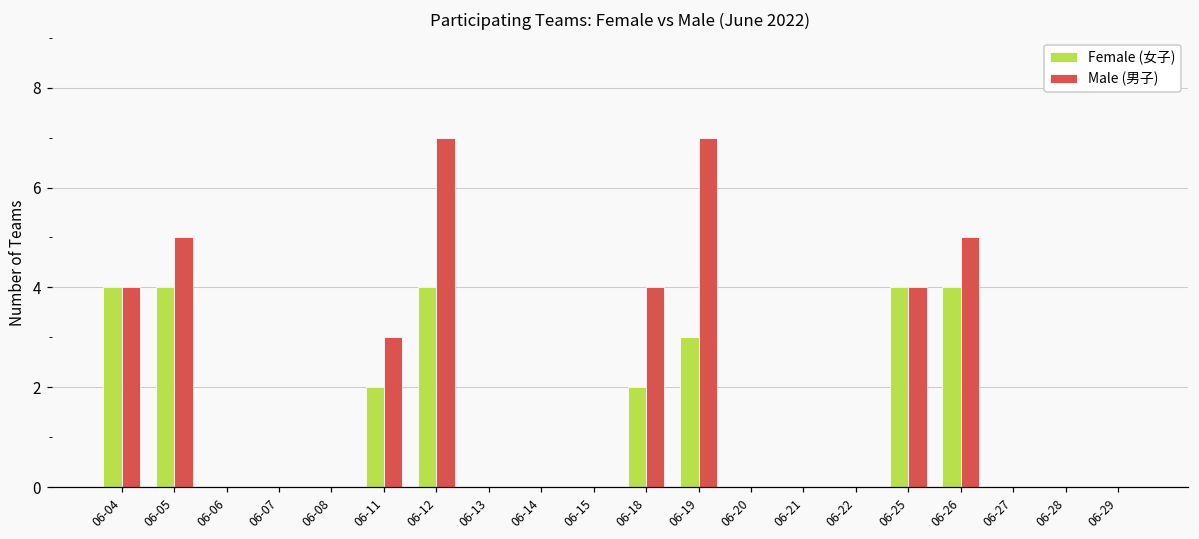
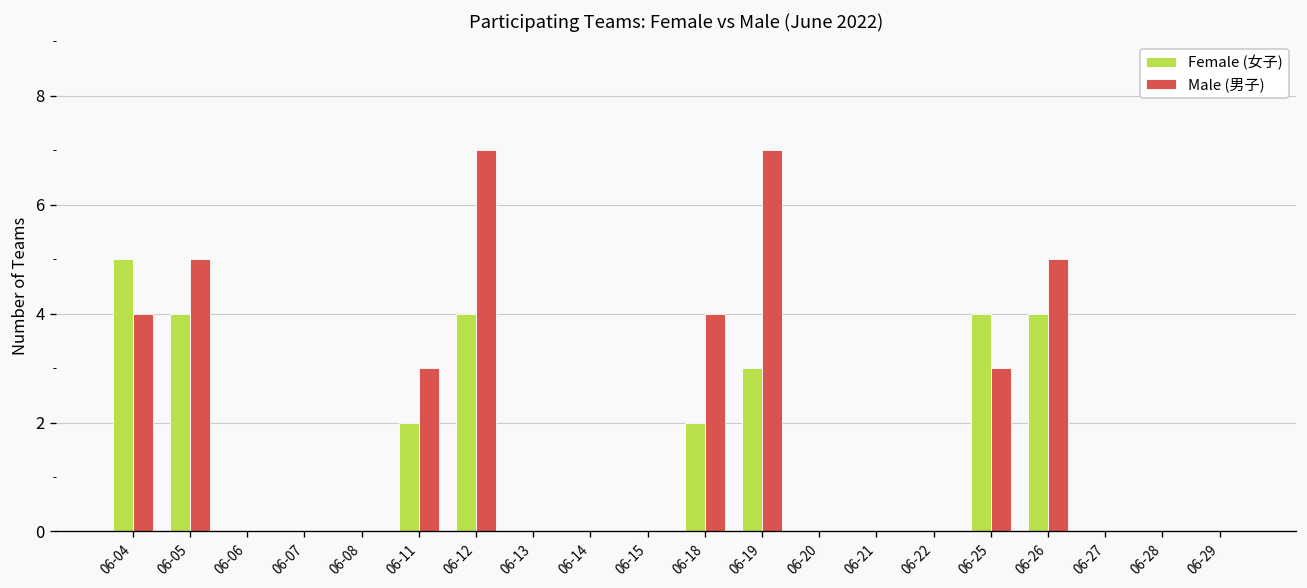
Female (女子), 06-04: 4 -> 5
Male (男子), 06-25: 4 -> 3
